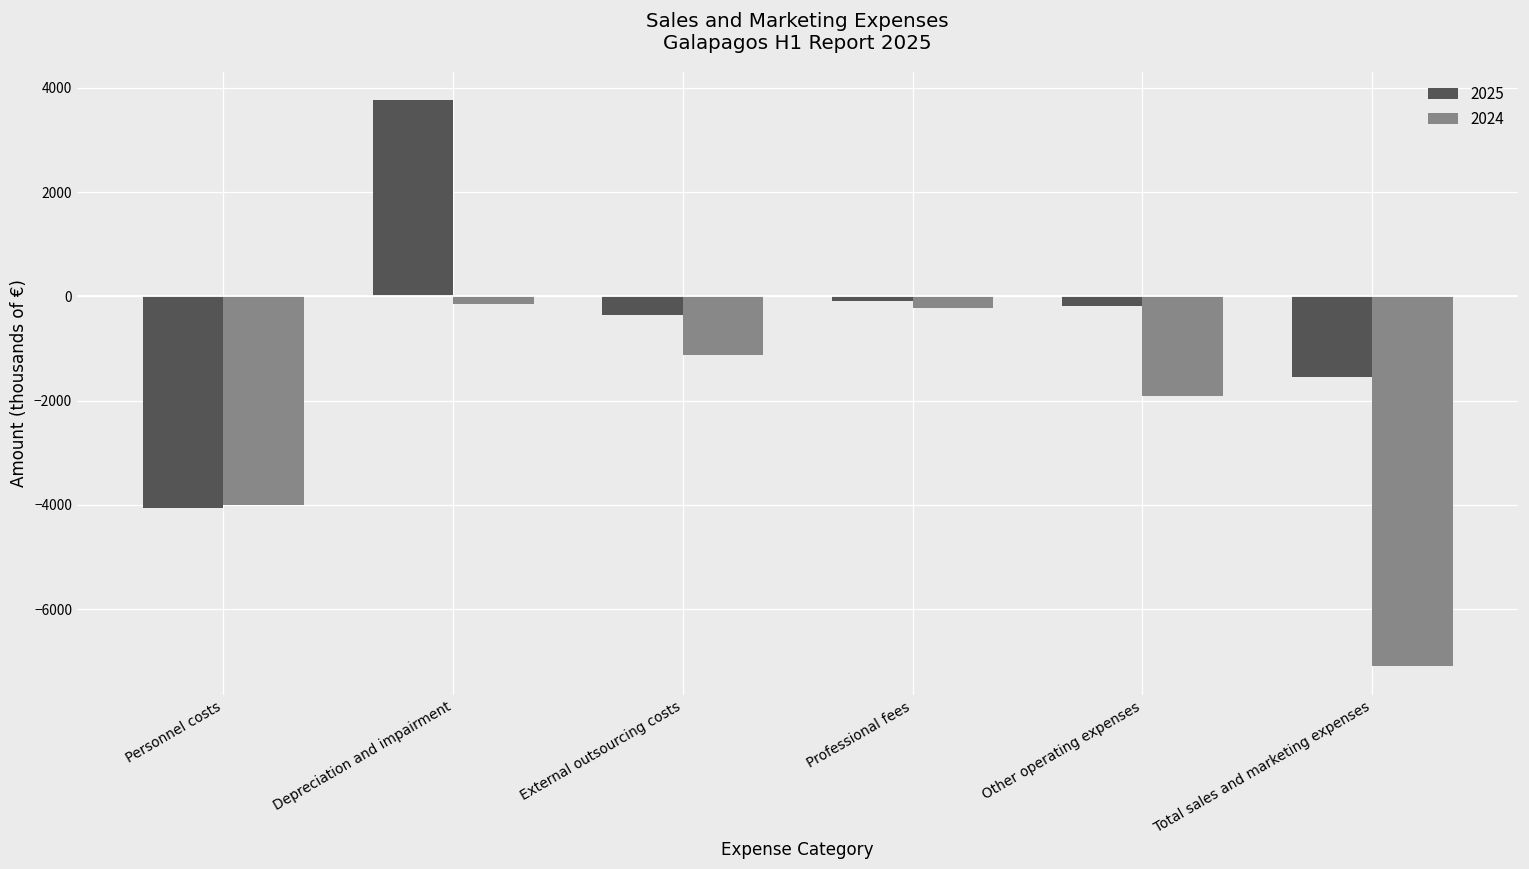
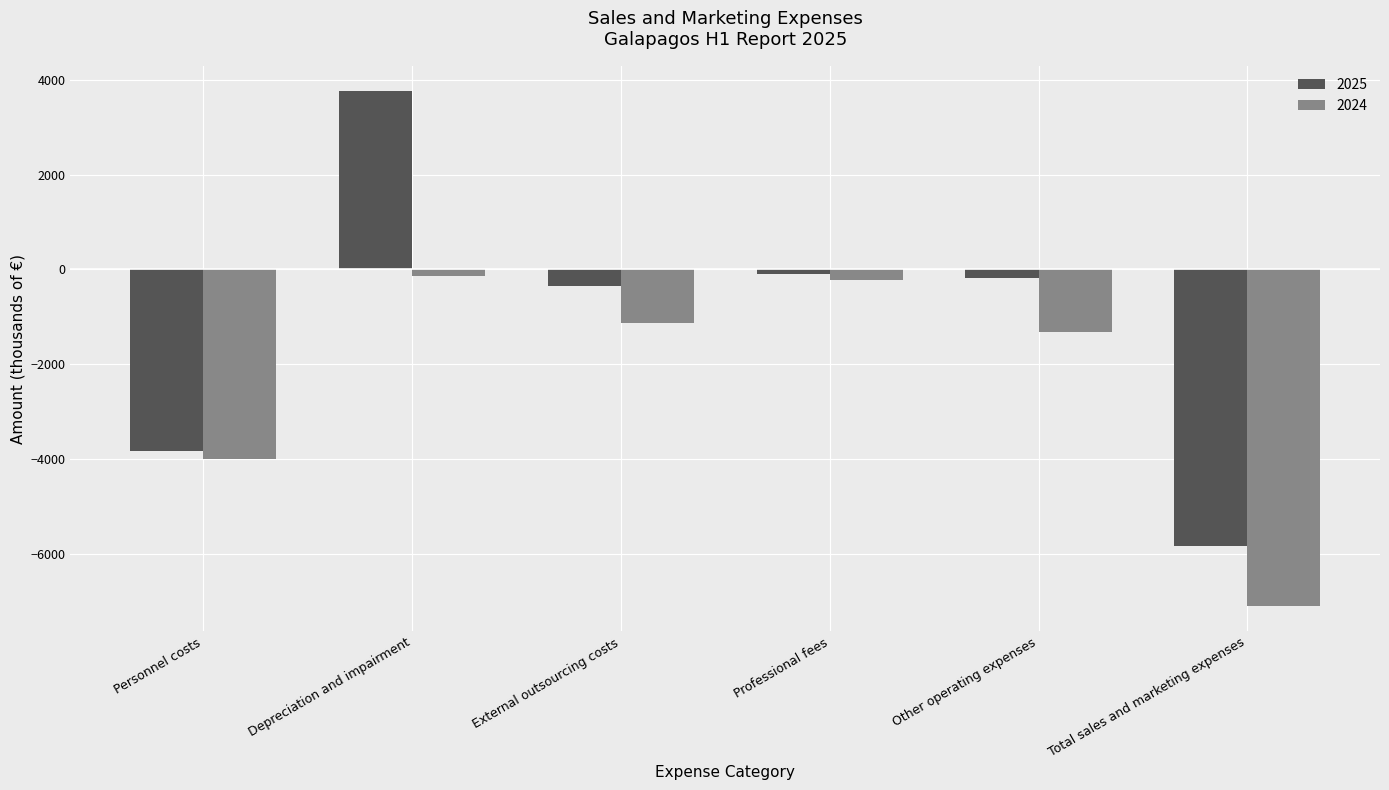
2025, Personnel costs: -4100 -> -3800
2024, Other operating expenses: -1900 -> -1300
2025, Total sales and marketing expenses: -1600 -> -5800
